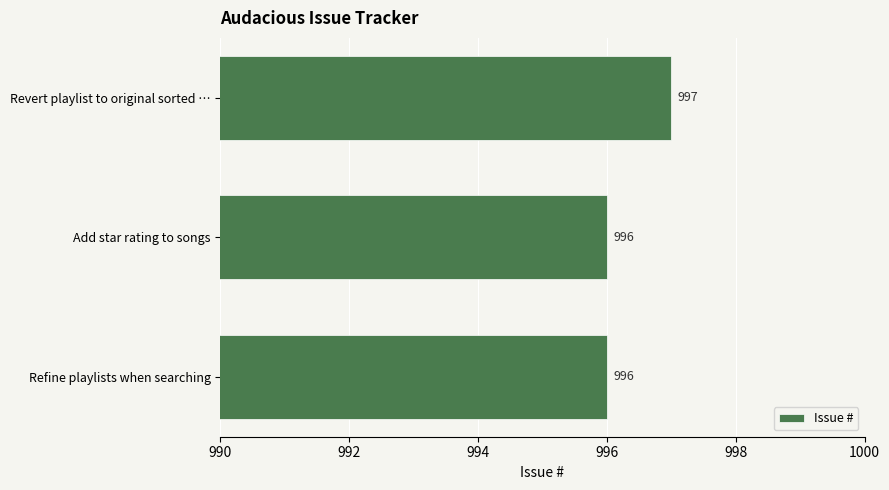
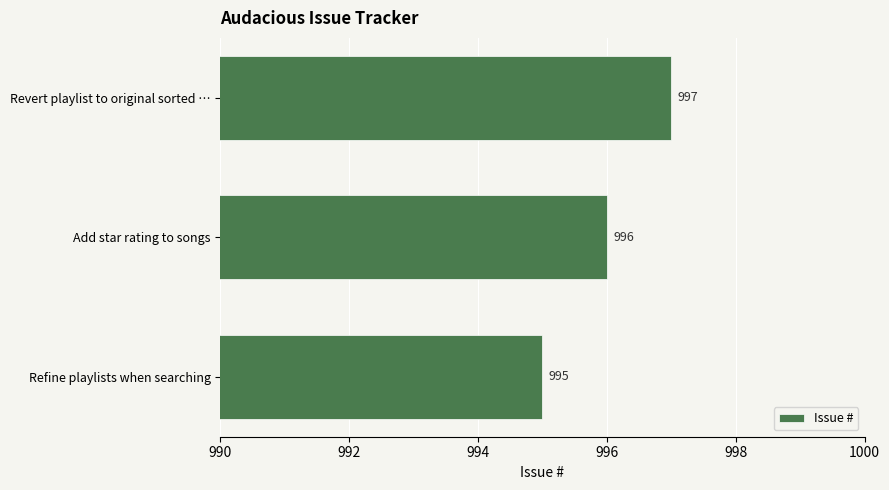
Refine playlists when searching: 996 -> 995
